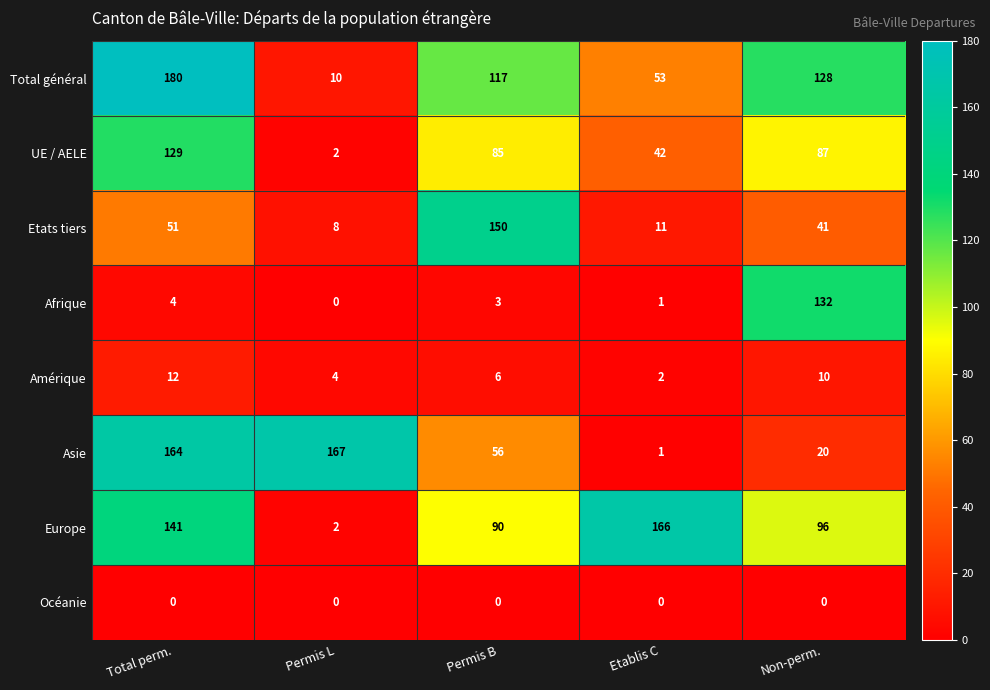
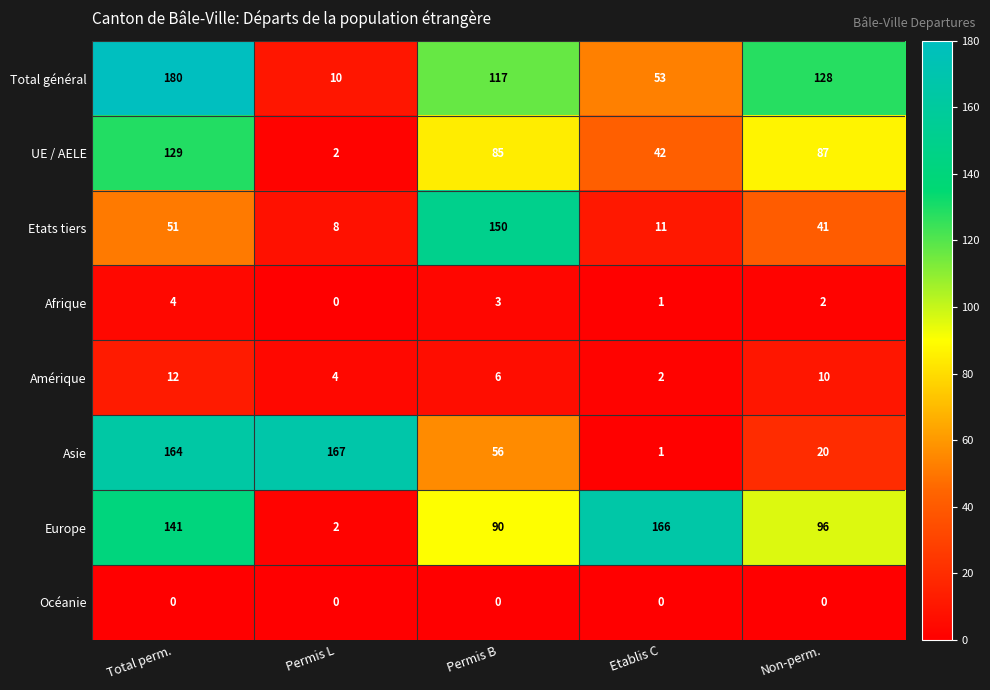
Afrique, Non-perm.: 132 -> 2
